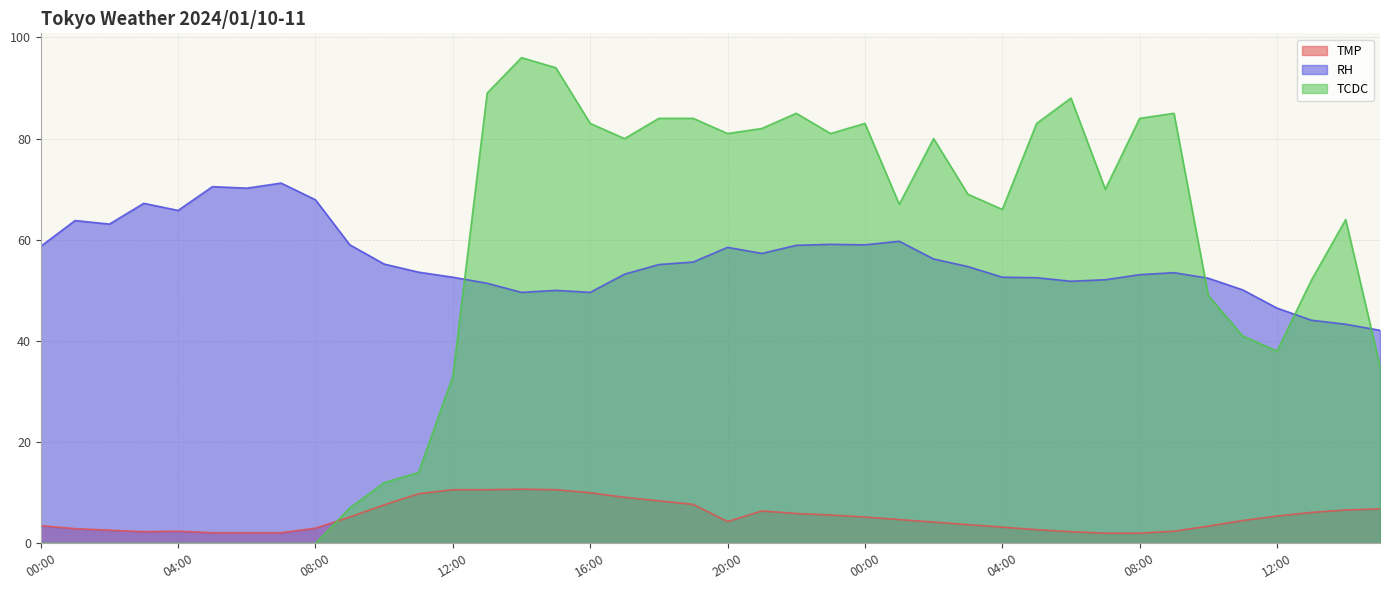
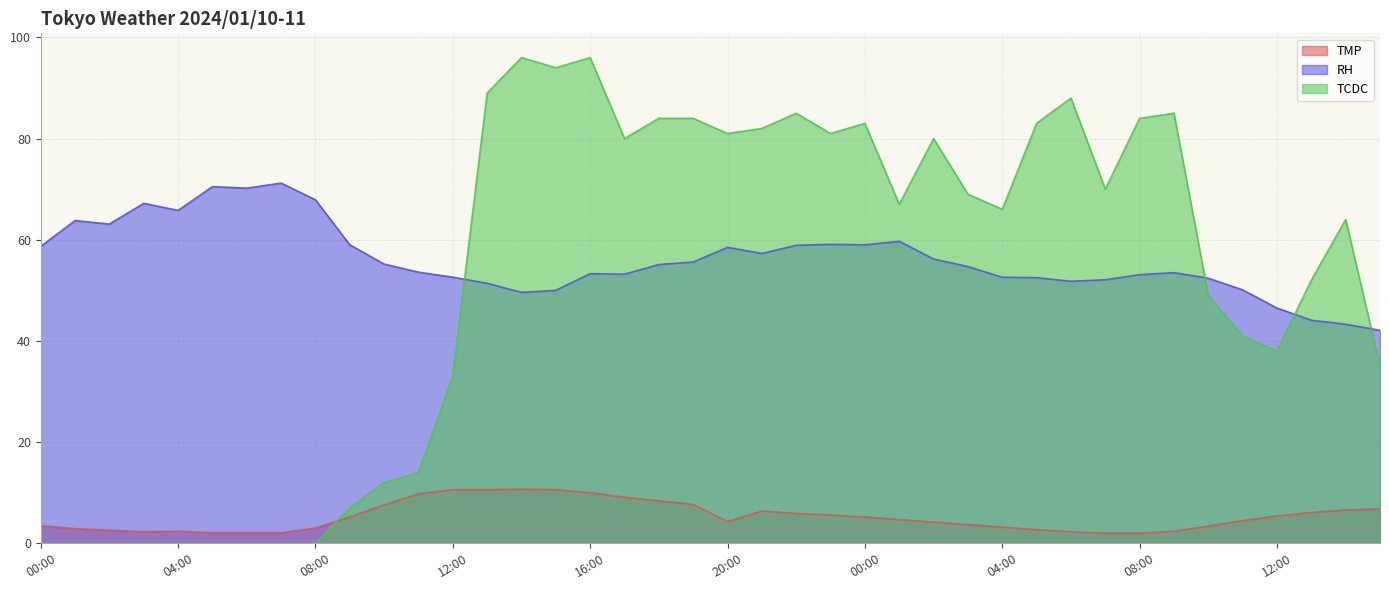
RH, 16:00: 50 -> 53
TCDC, 16:00: 83 -> 96
